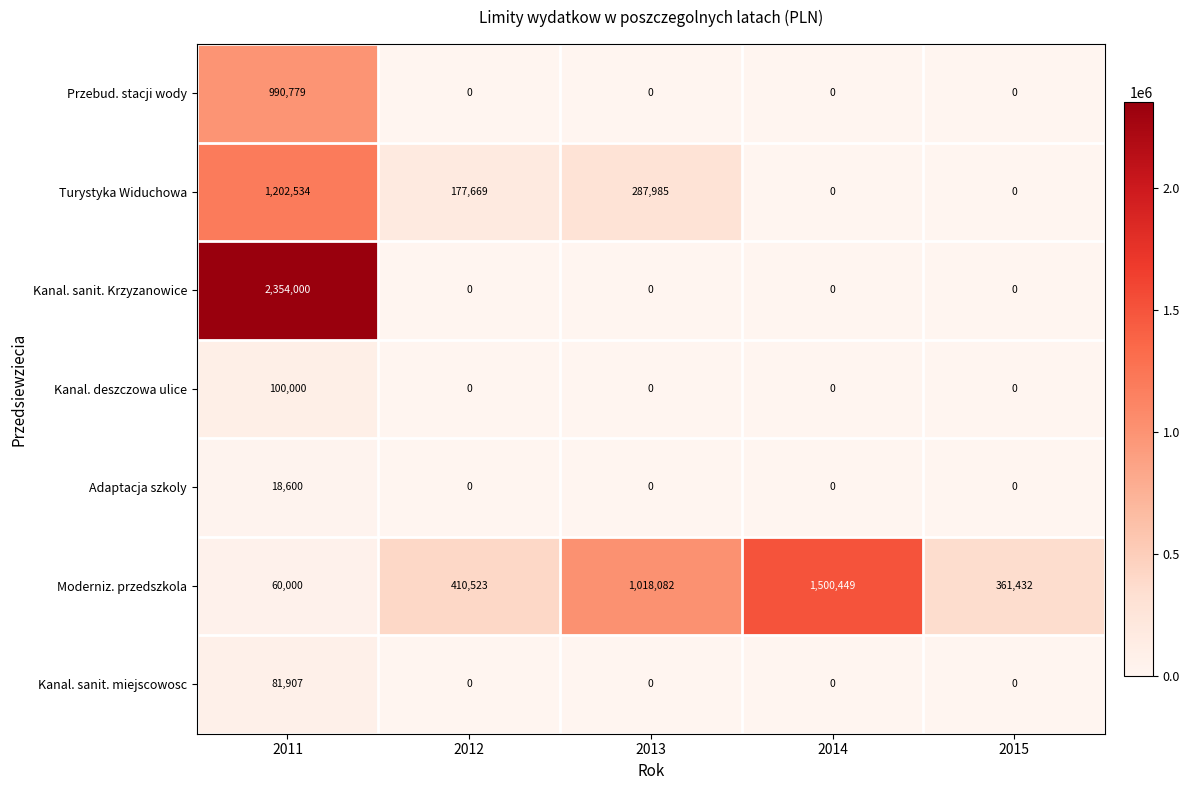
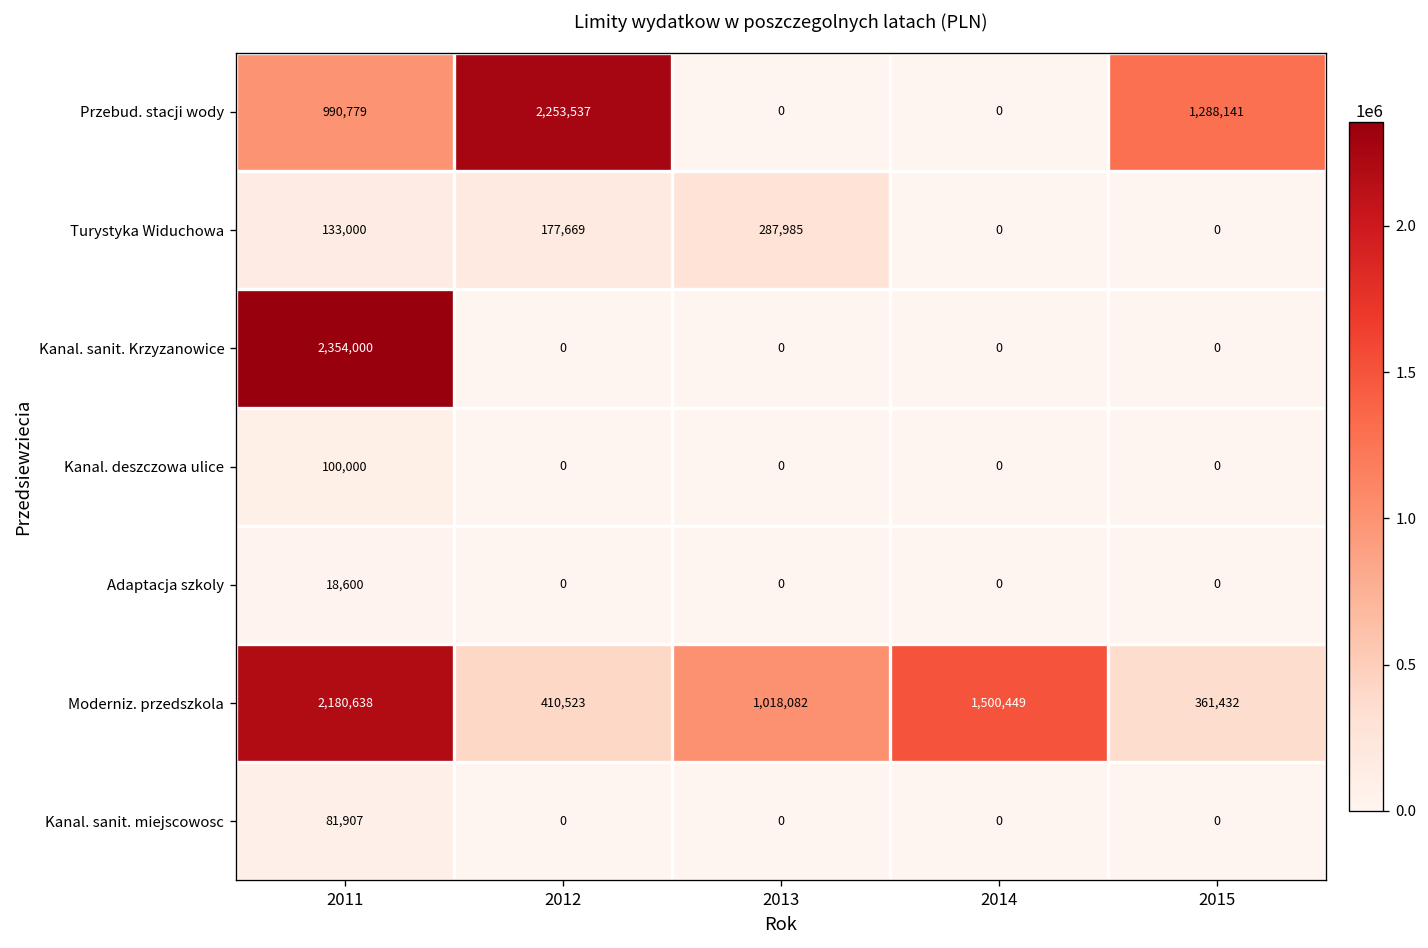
Przebud. stacji wody, 2012: 0 -> 2,253,537
Przebud. stacji wody, 2015: 0 -> 1,288,141
Turystyka Widuchowa, 2011: 1,202,534 -> 133,000
Moderniz. przedszkola, 2011: 60,000 -> 2,180,638
